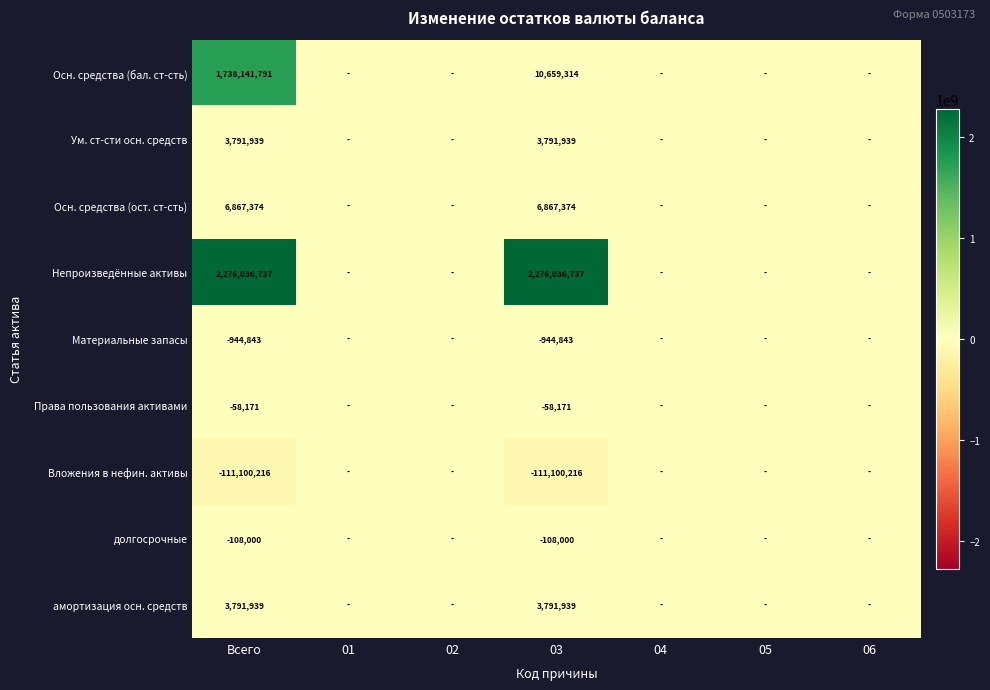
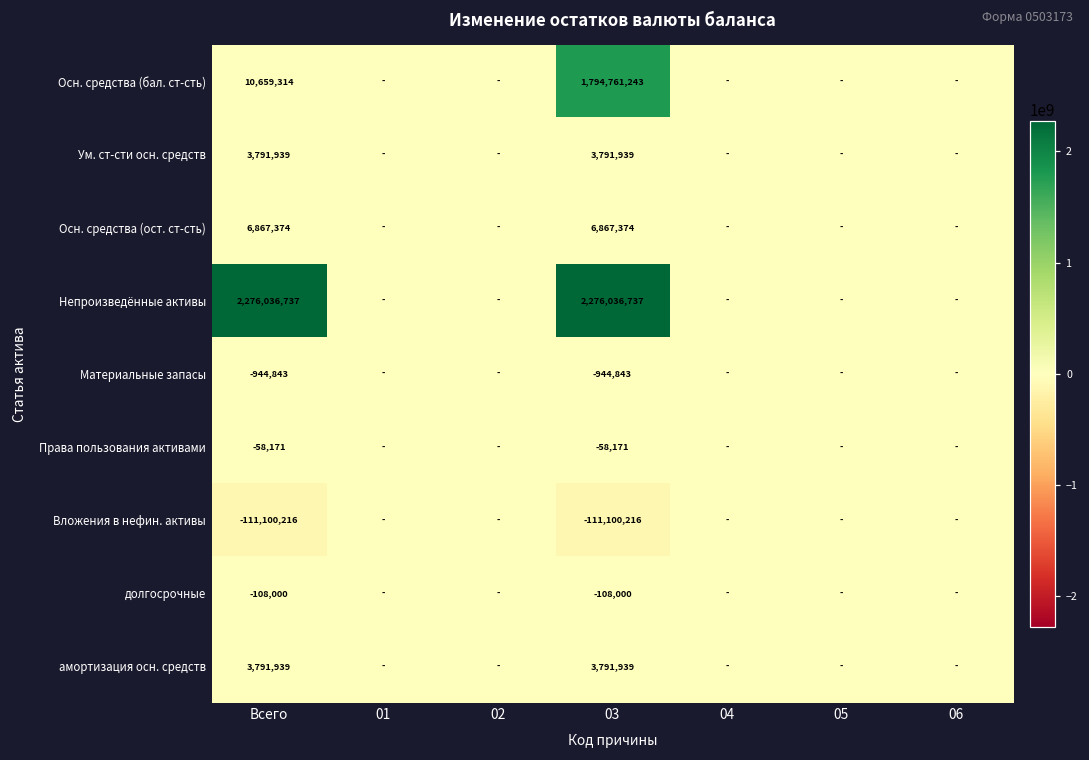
Осн. средства (бал. ст-сть), Всего: 1,738,141,791 -> 10,659,314
Осн. средства (бал. ст-сть), 03: 10,659,314 -> 1,794,761,243
